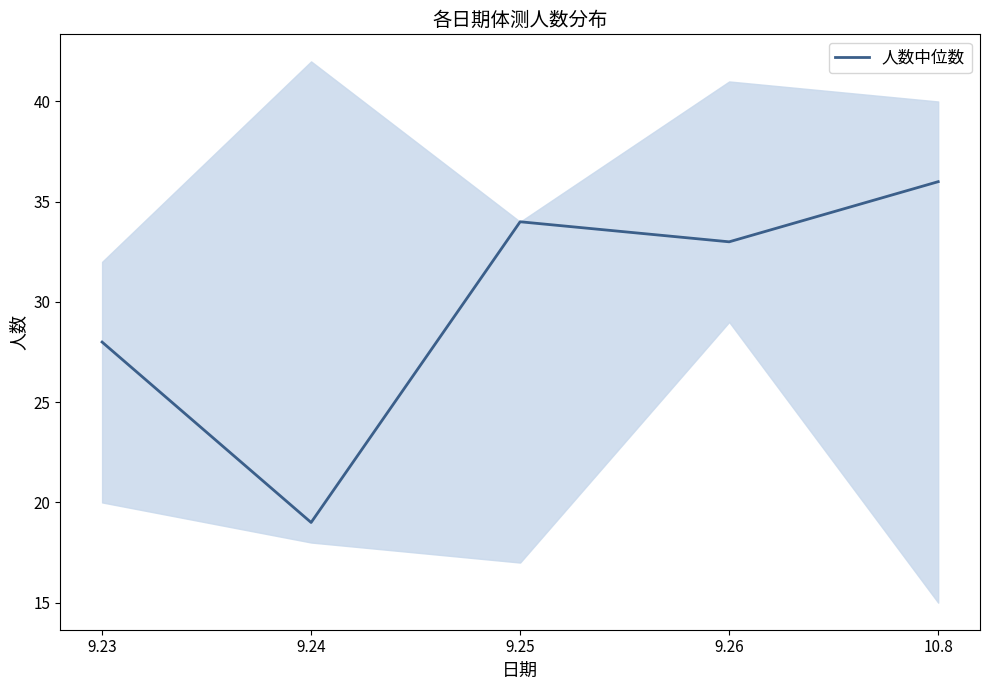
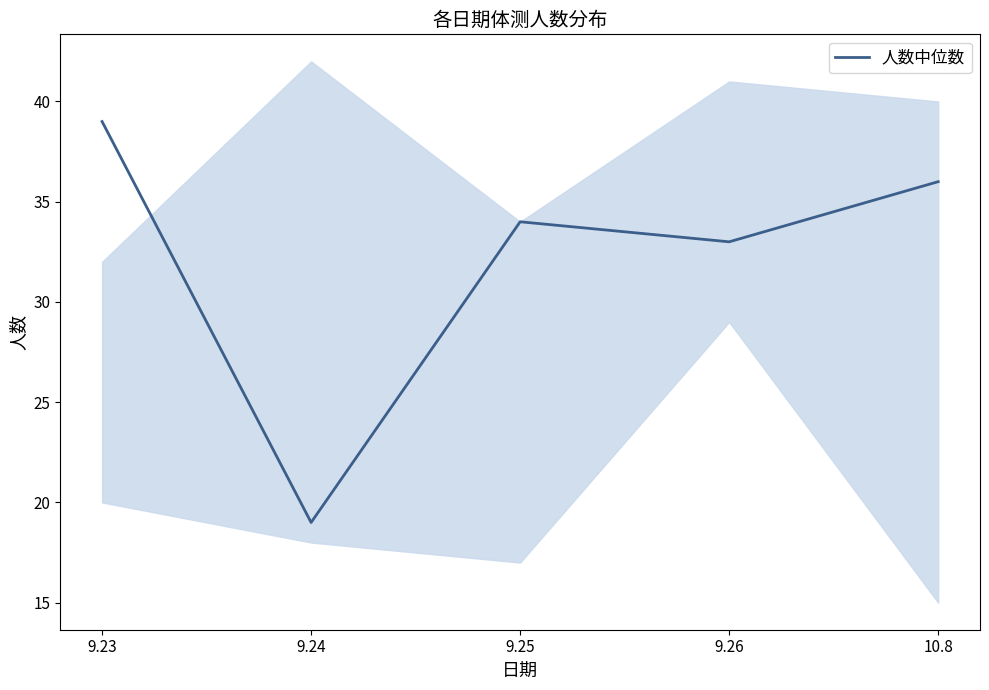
人数中位数, 9.23: 28 -> 39
